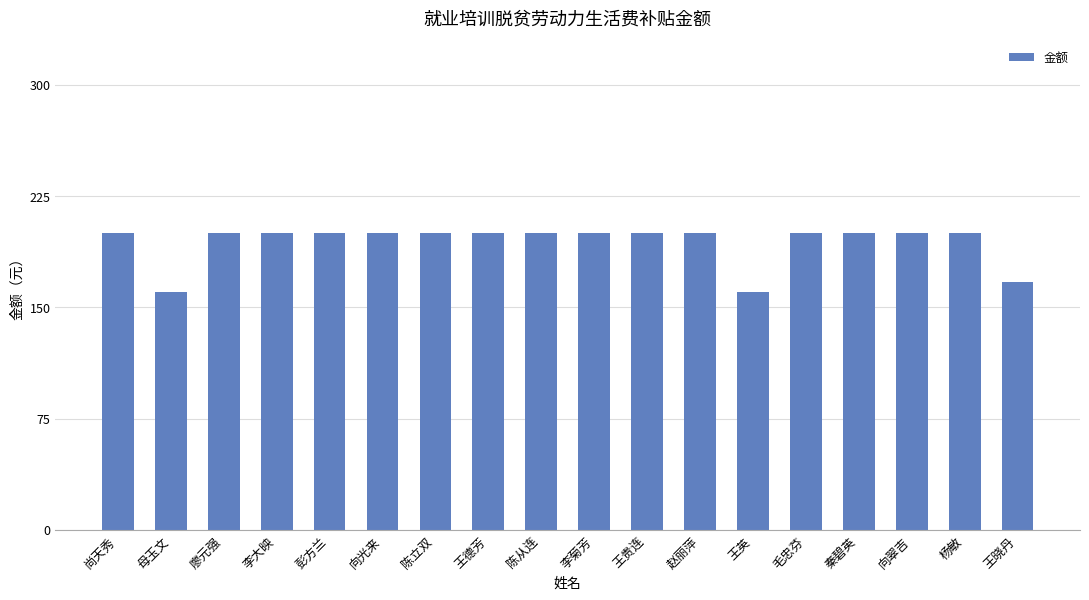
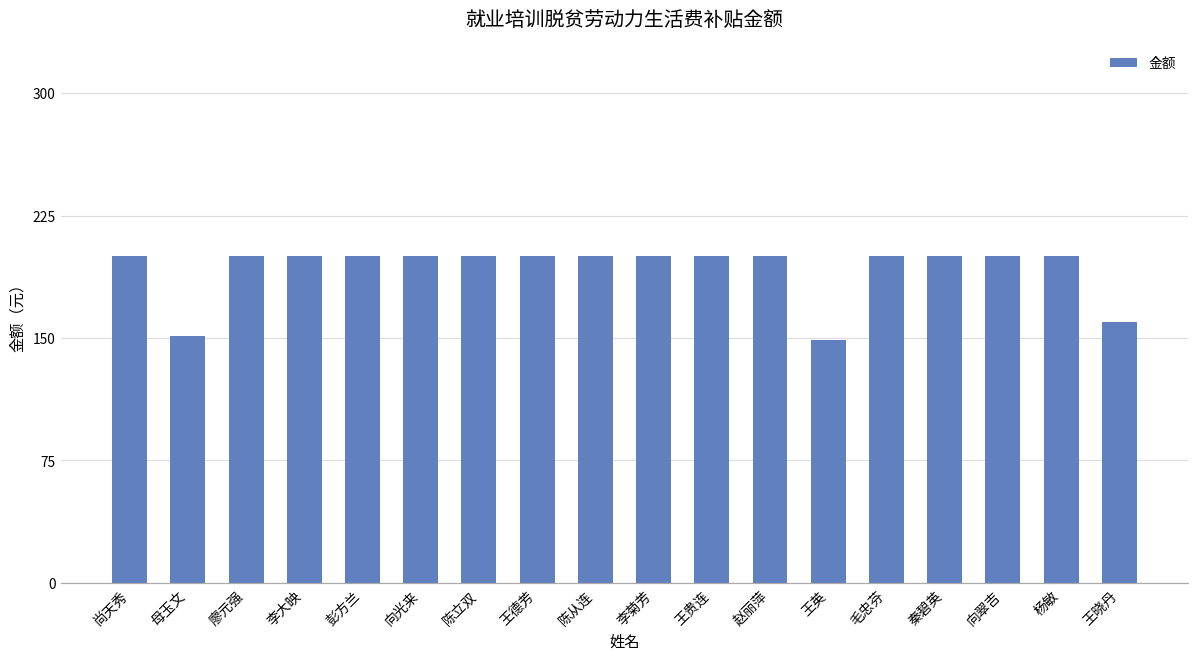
母玉文: 160 -> 151
王英: 160 -> 149
王晓丹: 167 -> 160
